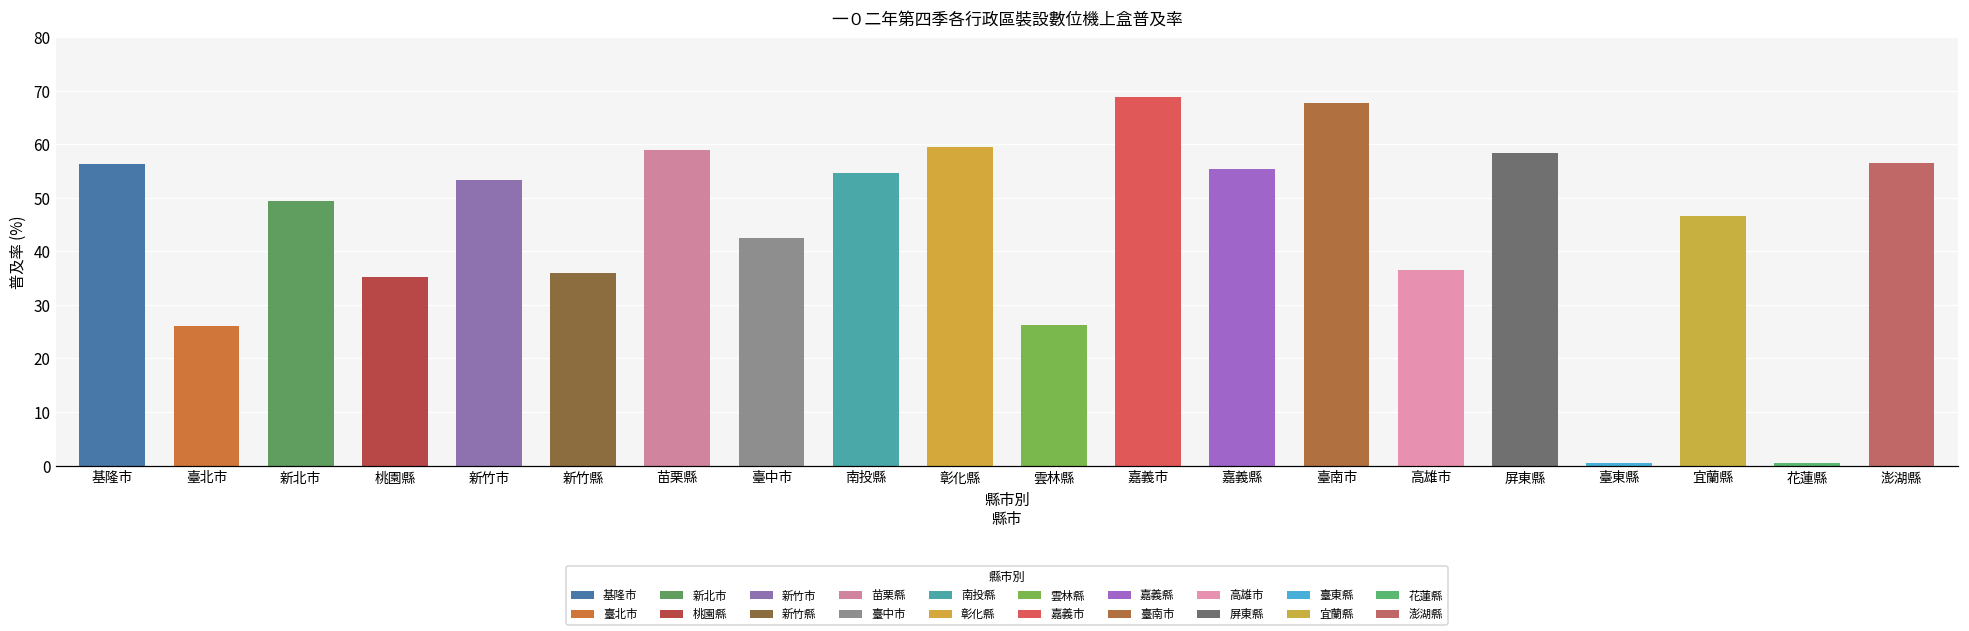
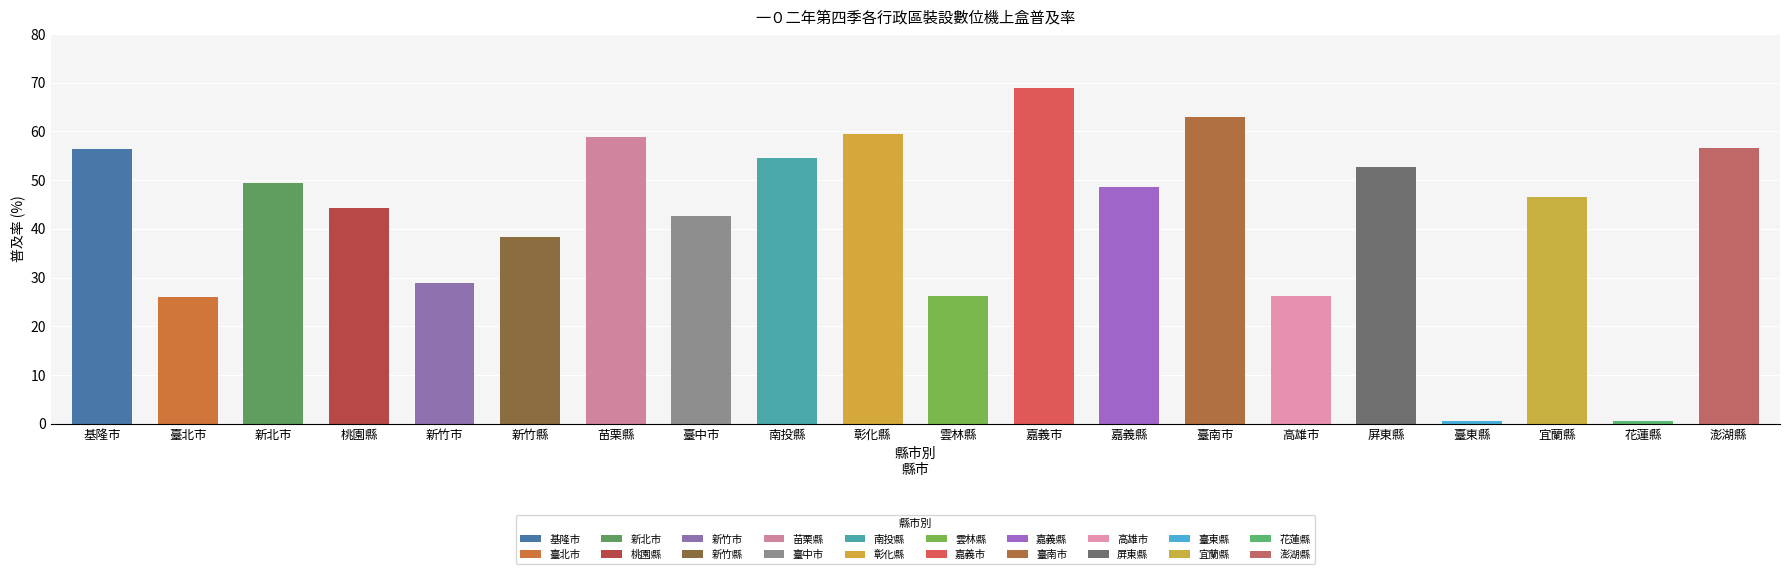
桃園縣: 35 -> 44
新竹市: 53 -> 29
新竹縣: 36 -> 38
嘉義縣: 55 -> 49
臺南市: 68 -> 63
高雄市: 37 -> 26
屏東縣: 58 -> 53
